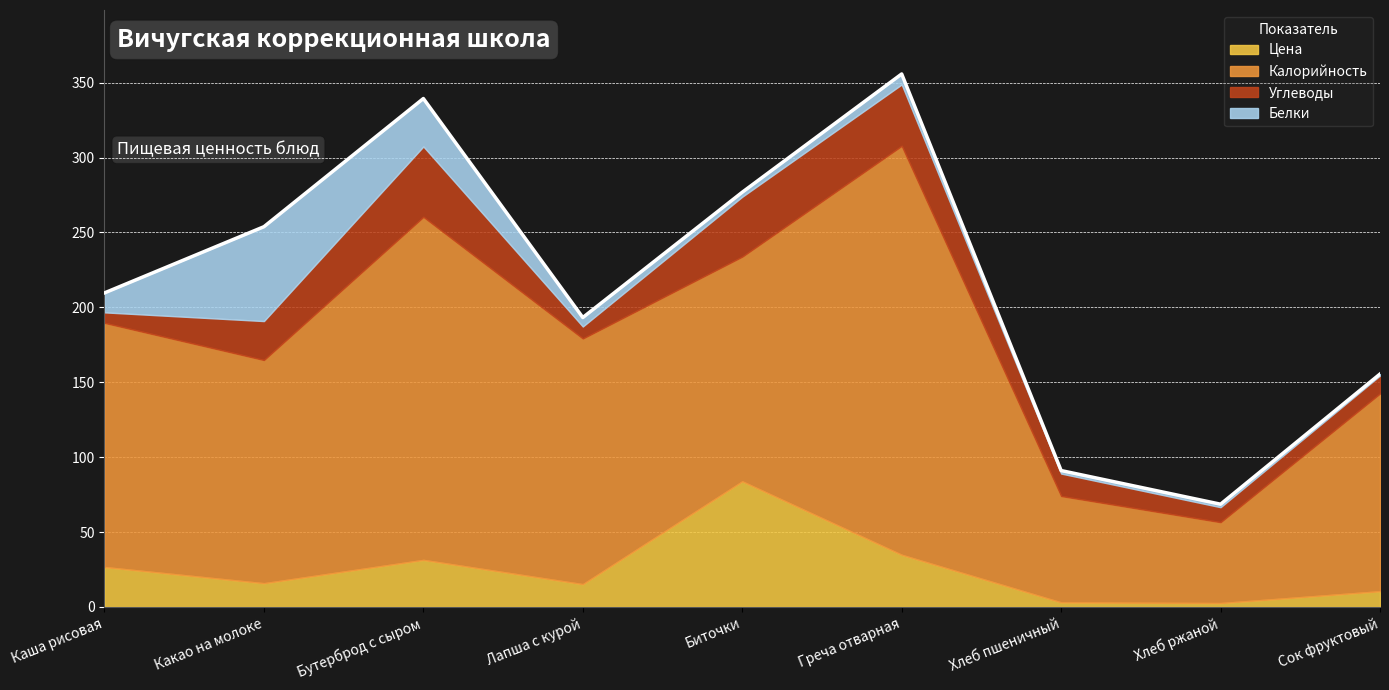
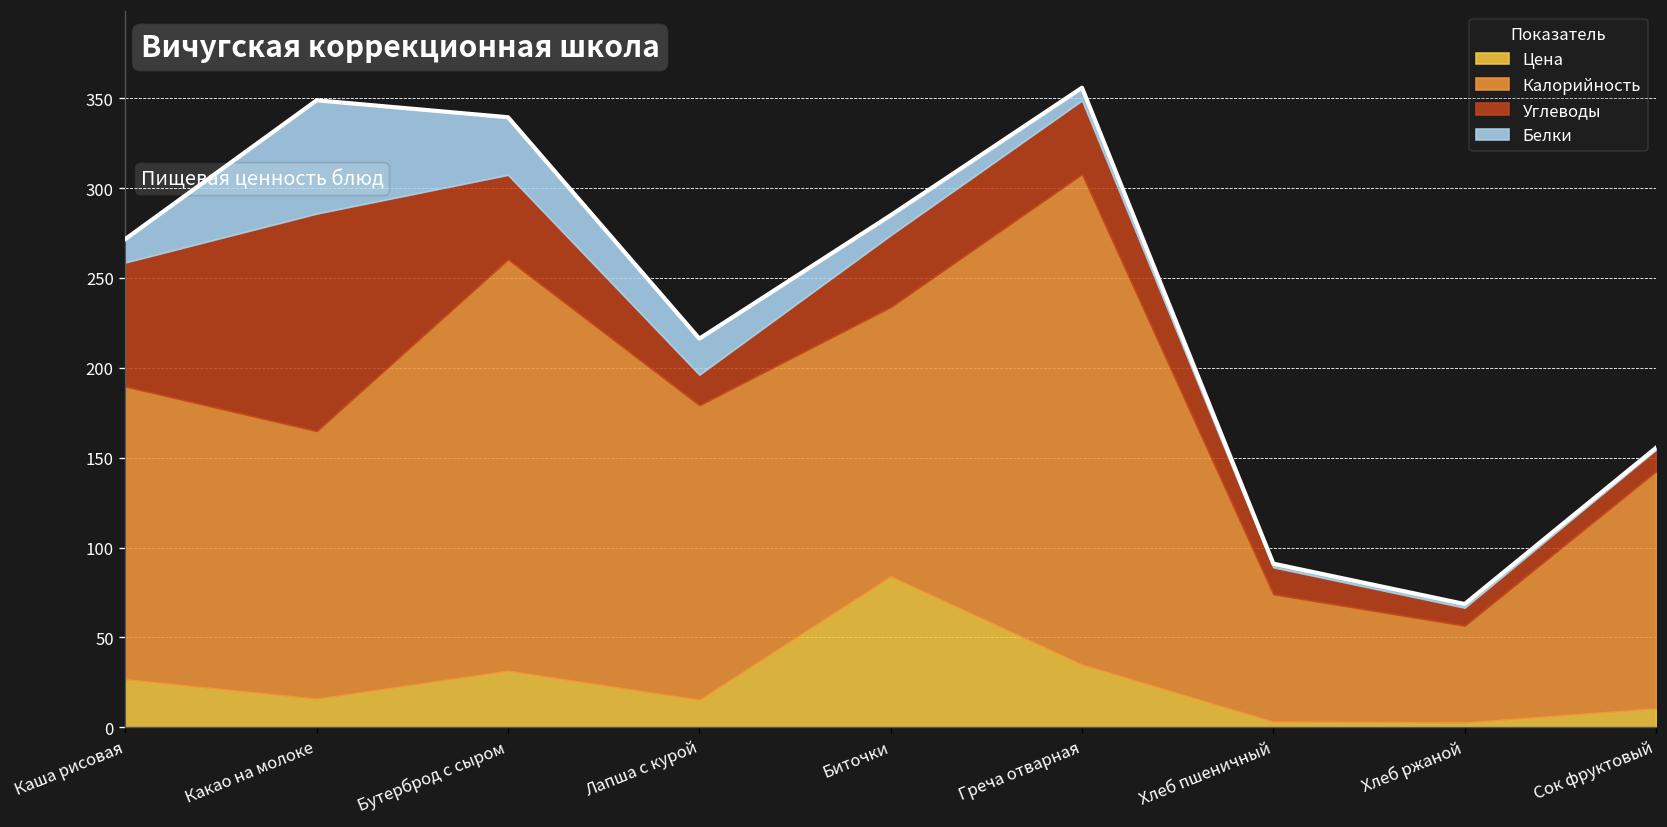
Углеводы, Каша рисовая: 7 -> 69
Углеводы, Какао на молоке: 26 -> 121
Углеводы, Лапша с курой: 8 -> 17
Белки, Лапша с курой: 6 -> 20
Белки, Биточки: 3 -> 11
